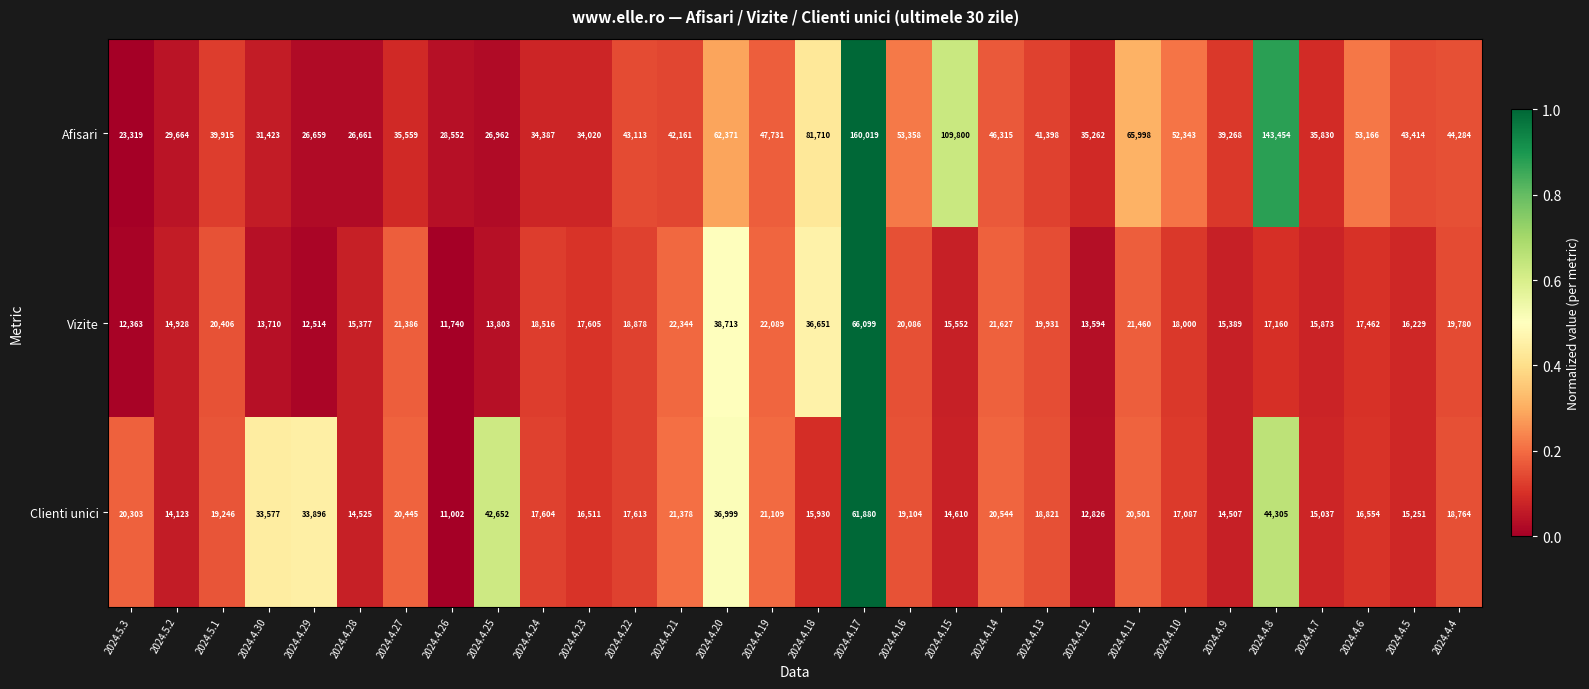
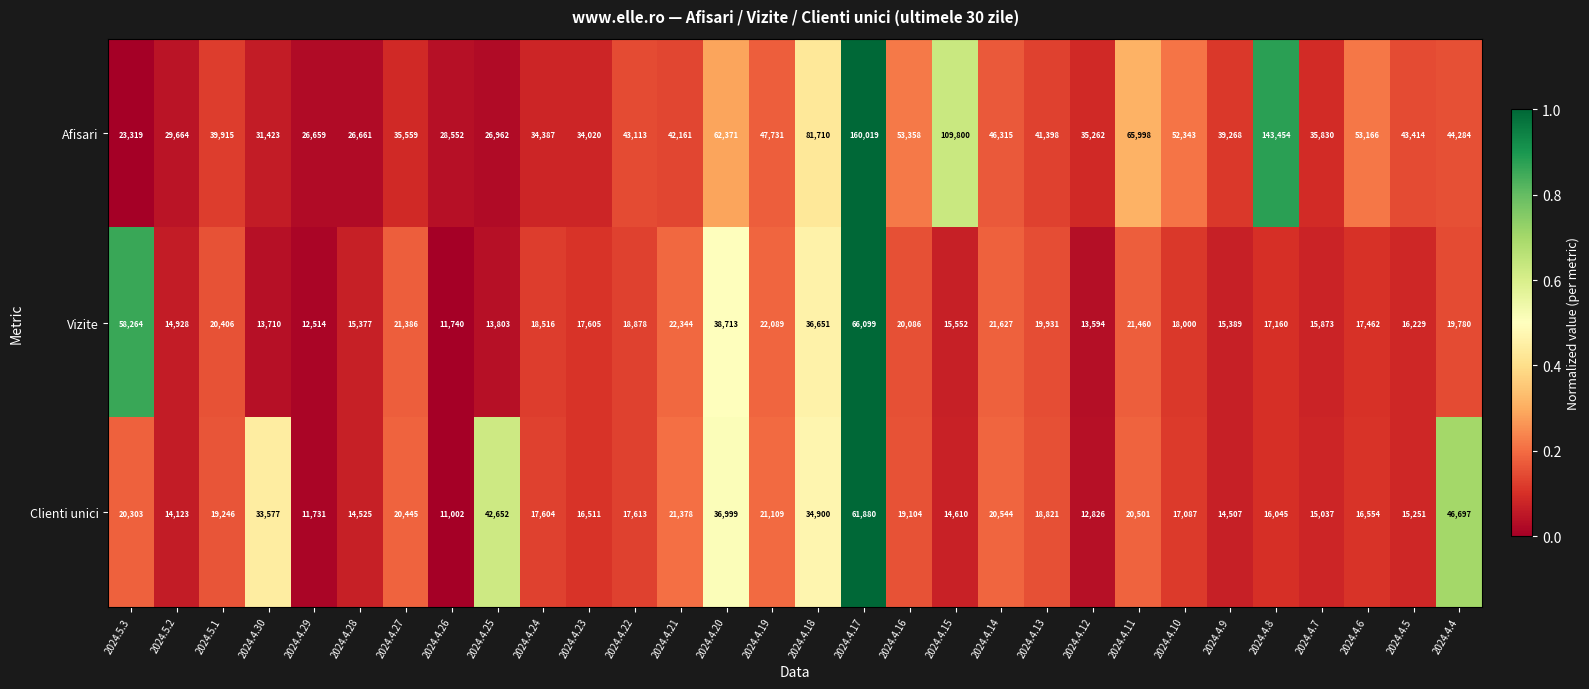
Vizite, 2024.5.3: 12,363 -> 58,264
Clienti unici, 2024.4.29: 33,896 -> 11,731
Clienti unici, 2024.4.18: 15,930 -> 34,900
Clienti unici, 2024.4.8: 44,305 -> 16,045
Clienti unici, 2024.4.4: 18,764 -> 46,697
